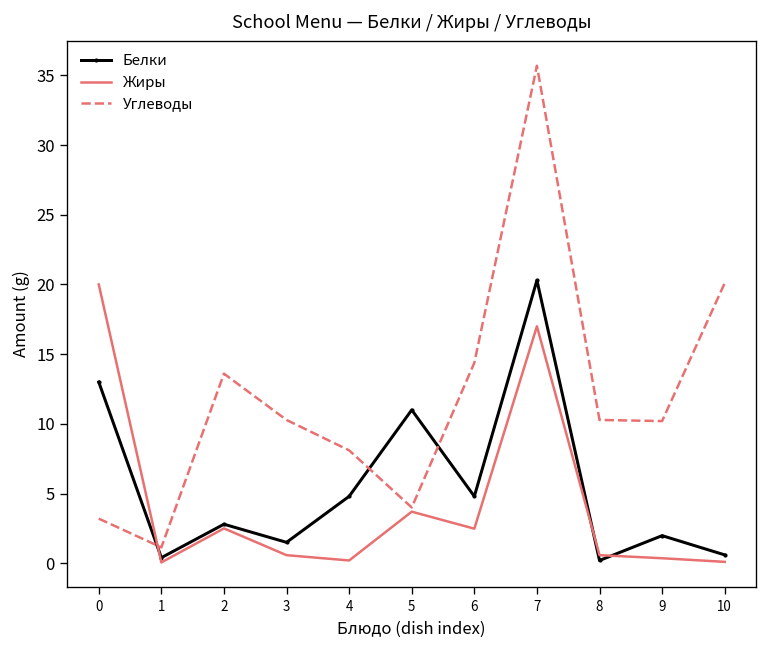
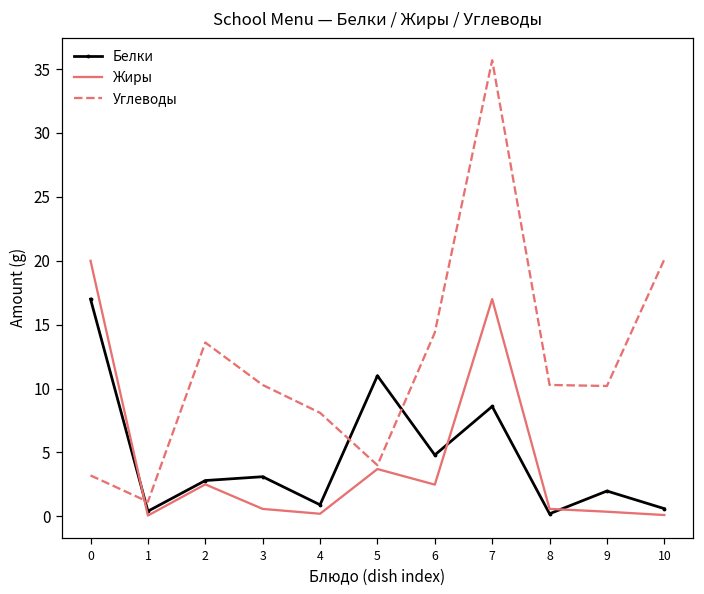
Белки, 0: 13 -> 17
Белки, 3: 1.5 -> 3.1
Белки, 4: 4.8 -> 0.9
Белки, 7: 20.3 -> 8.6
